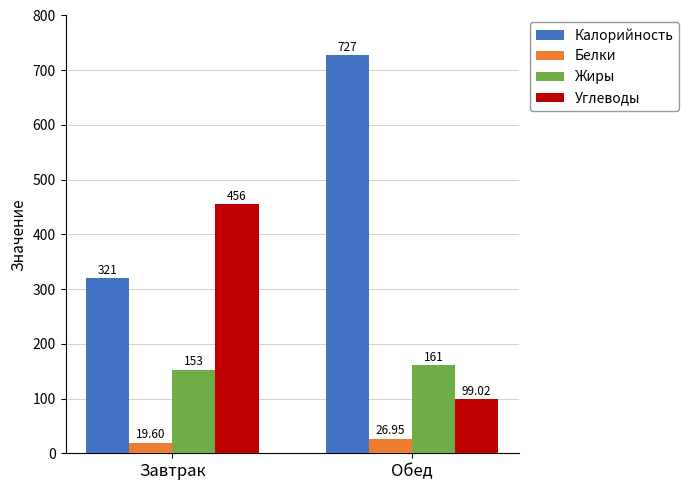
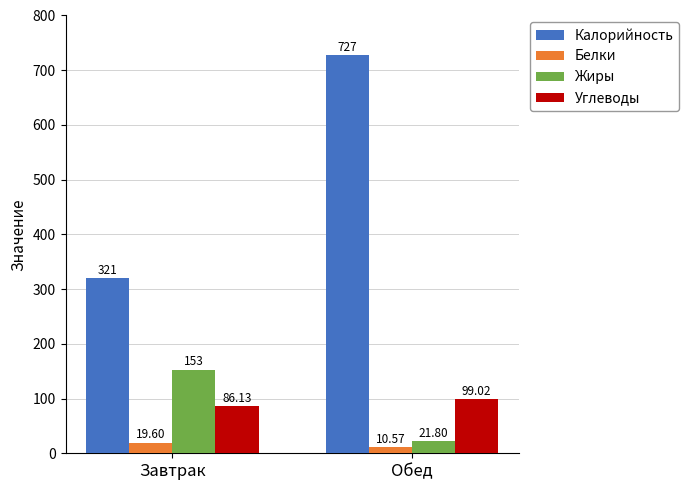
Углеводы, Завтрак: 456 -> 86.13
Белки, Обед: 26.95 -> 10.57
Жиры, Обед: 161 -> 21.80
